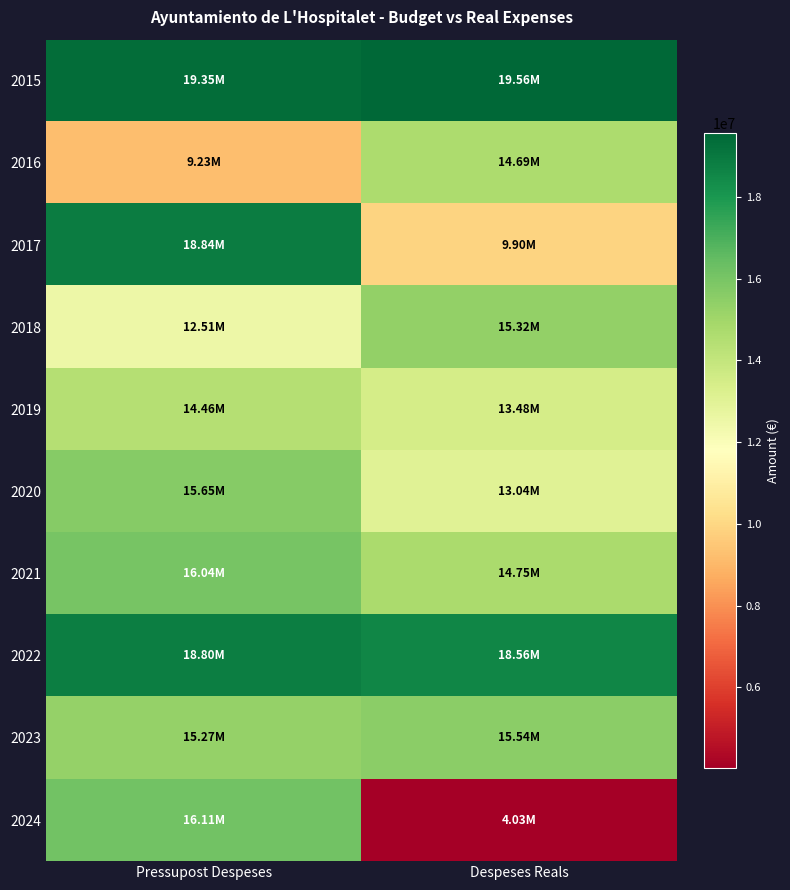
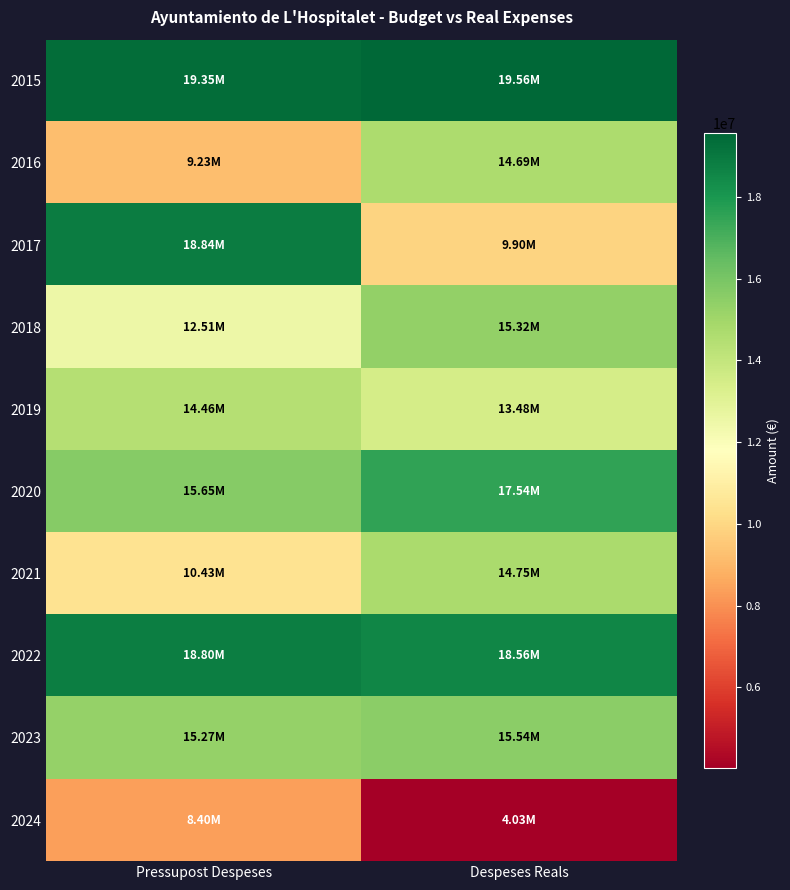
2020, Despeses Reals: 13.04M -> 17.54M
2021, Pressupost Despeses: 16.04M -> 10.43M
2024, Pressupost Despeses: 16.11M -> 8.40M
